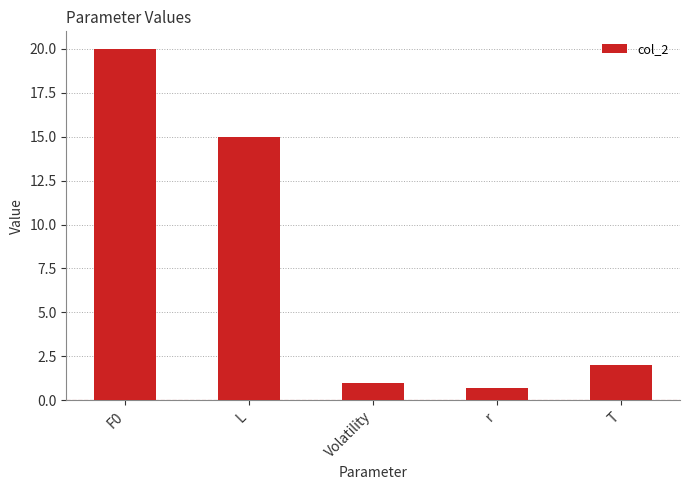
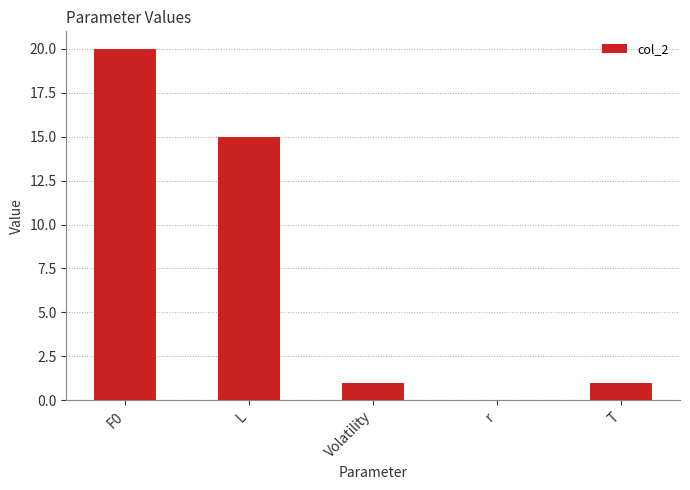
r: 0.7 -> 0.0
T: 2 -> 1
